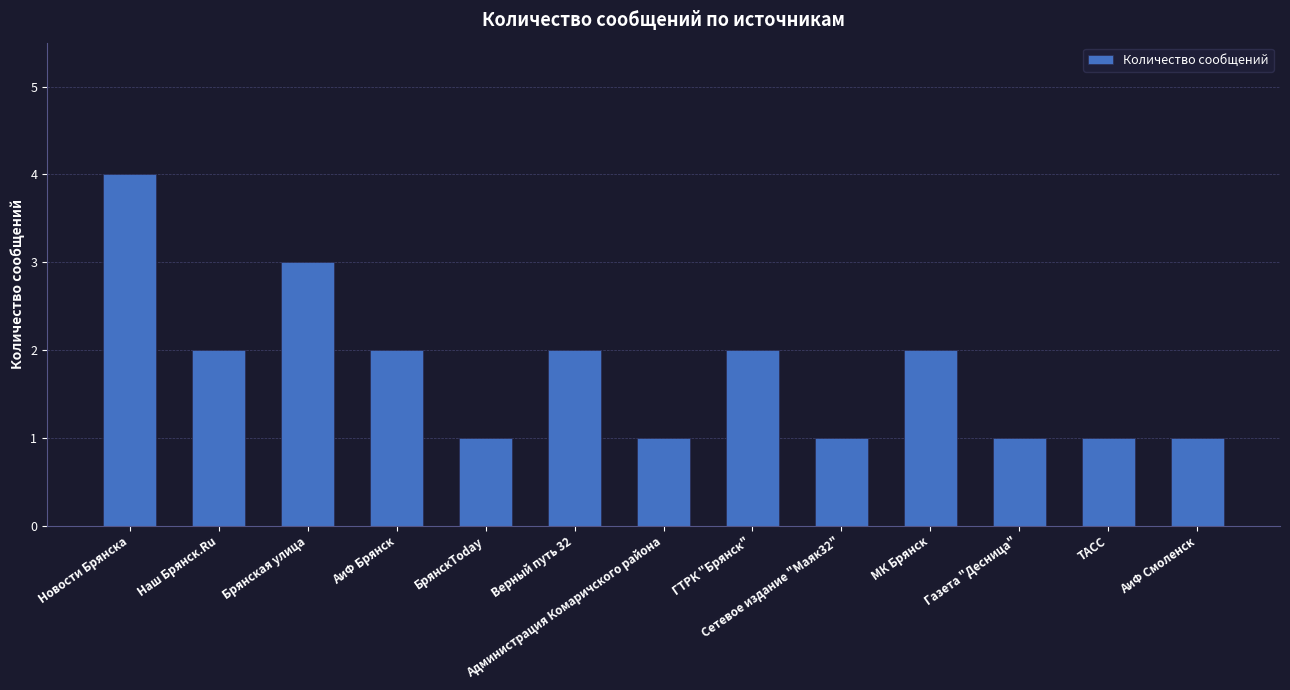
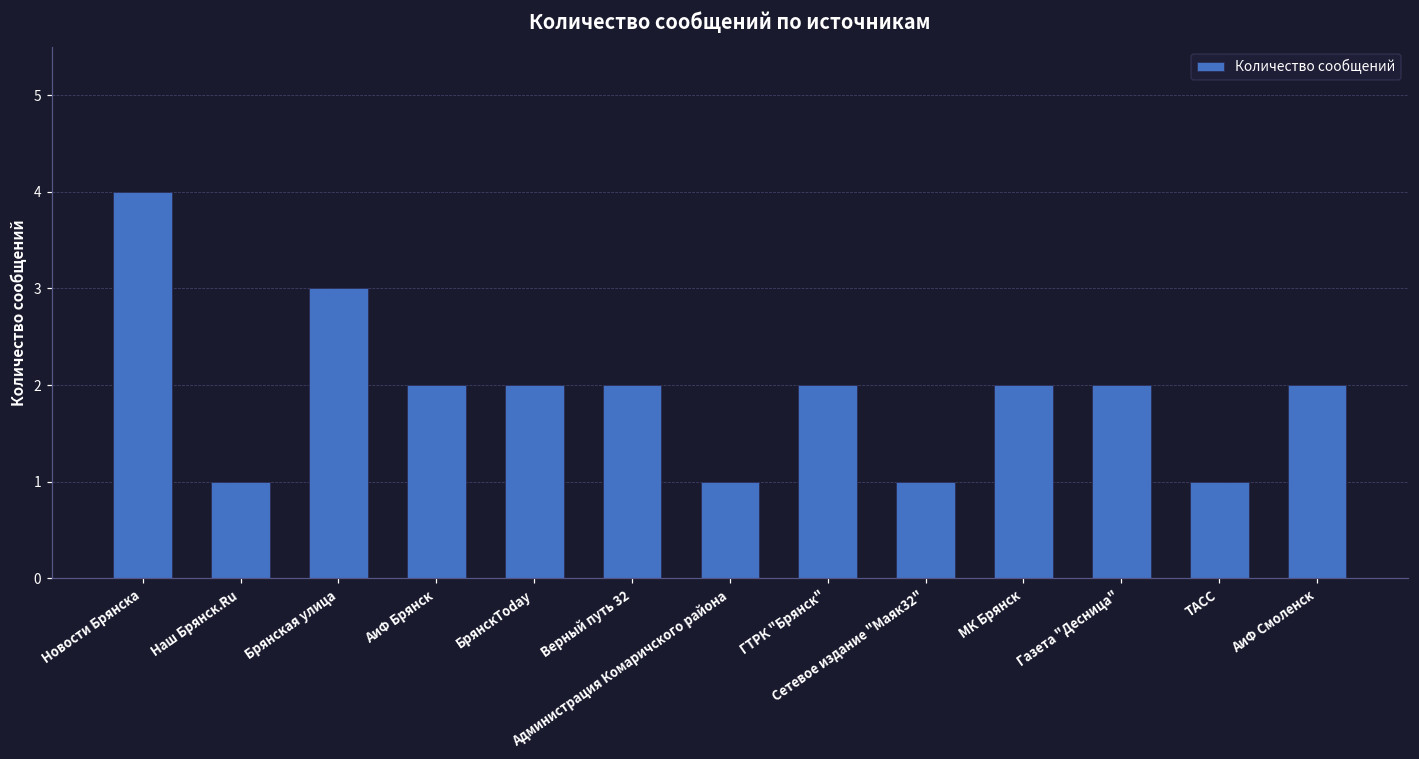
Наш Брянск.Ru: 2 -> 1
БрянскToday: 1 -> 2
Газета "Десница": 1 -> 2
АиФ Смоленск: 1 -> 2
